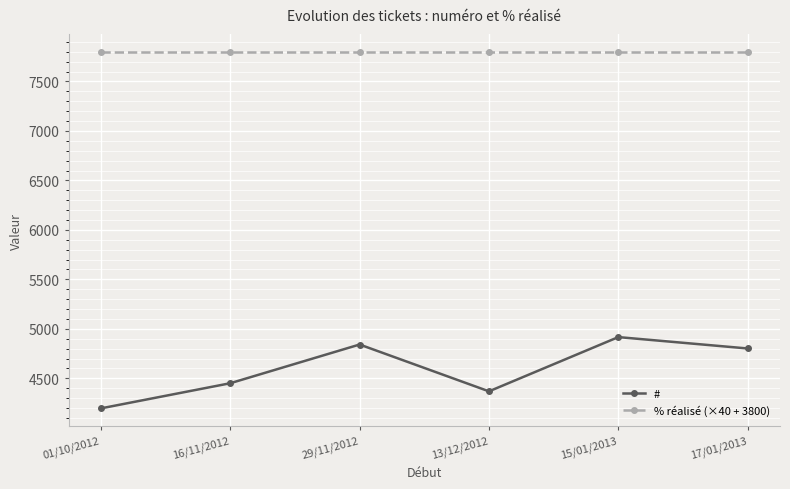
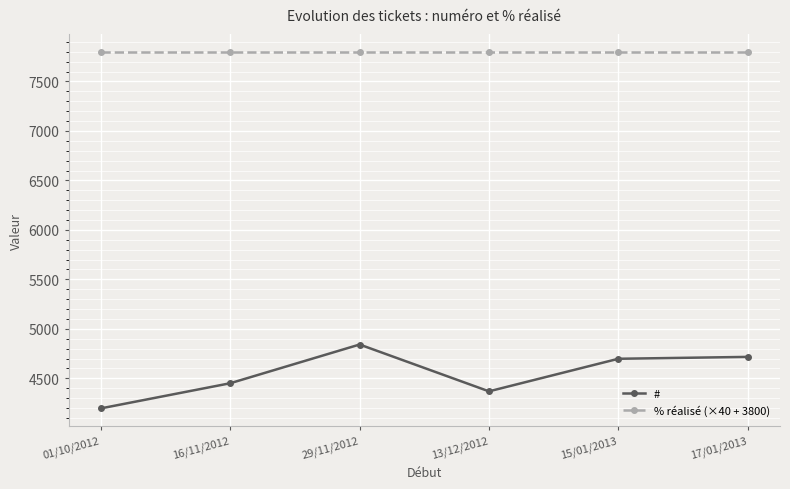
#, 15/01/2013: 4900 -> 4700
#, 17/01/2013: 4800 -> 4700
